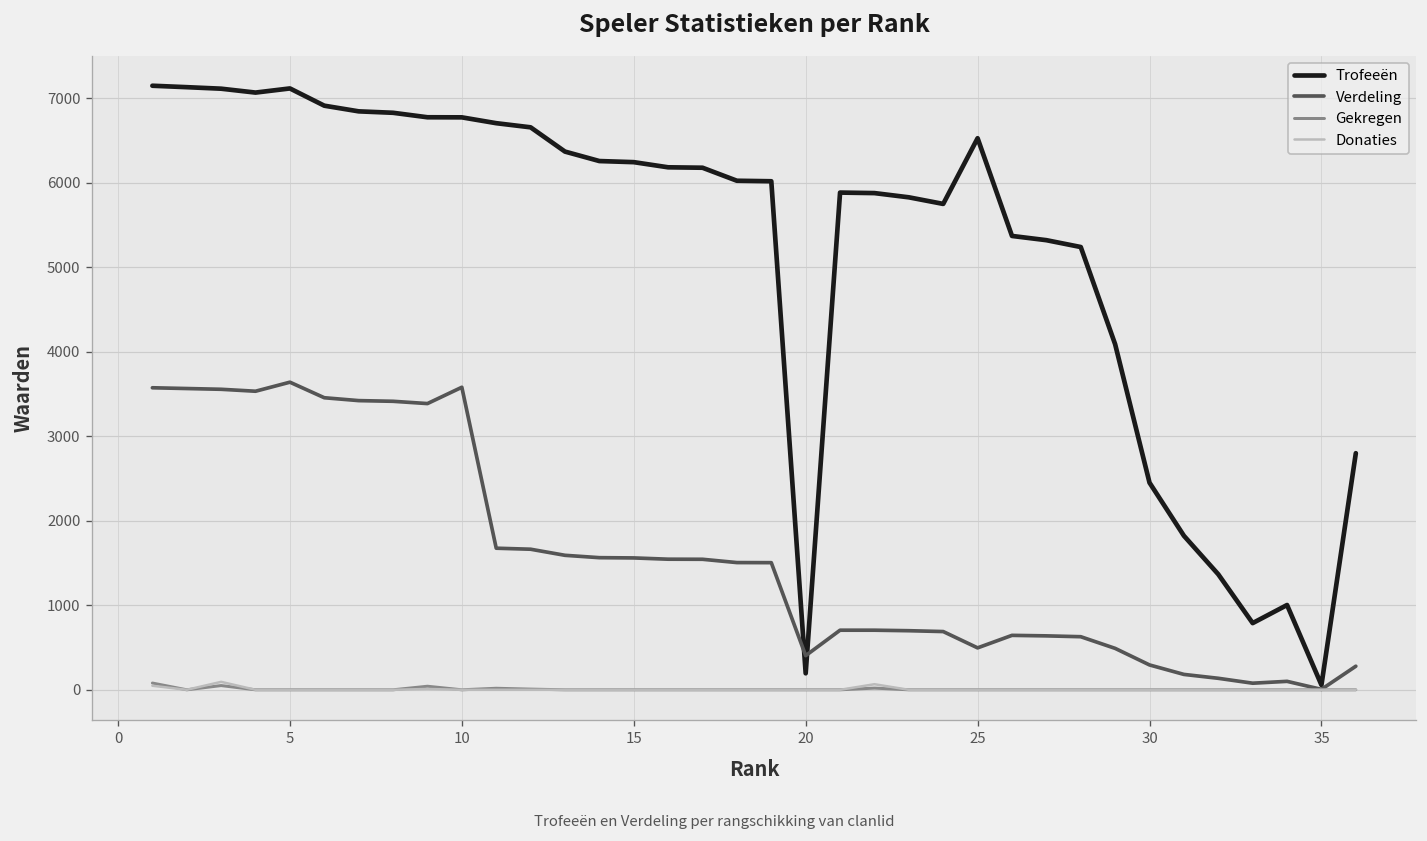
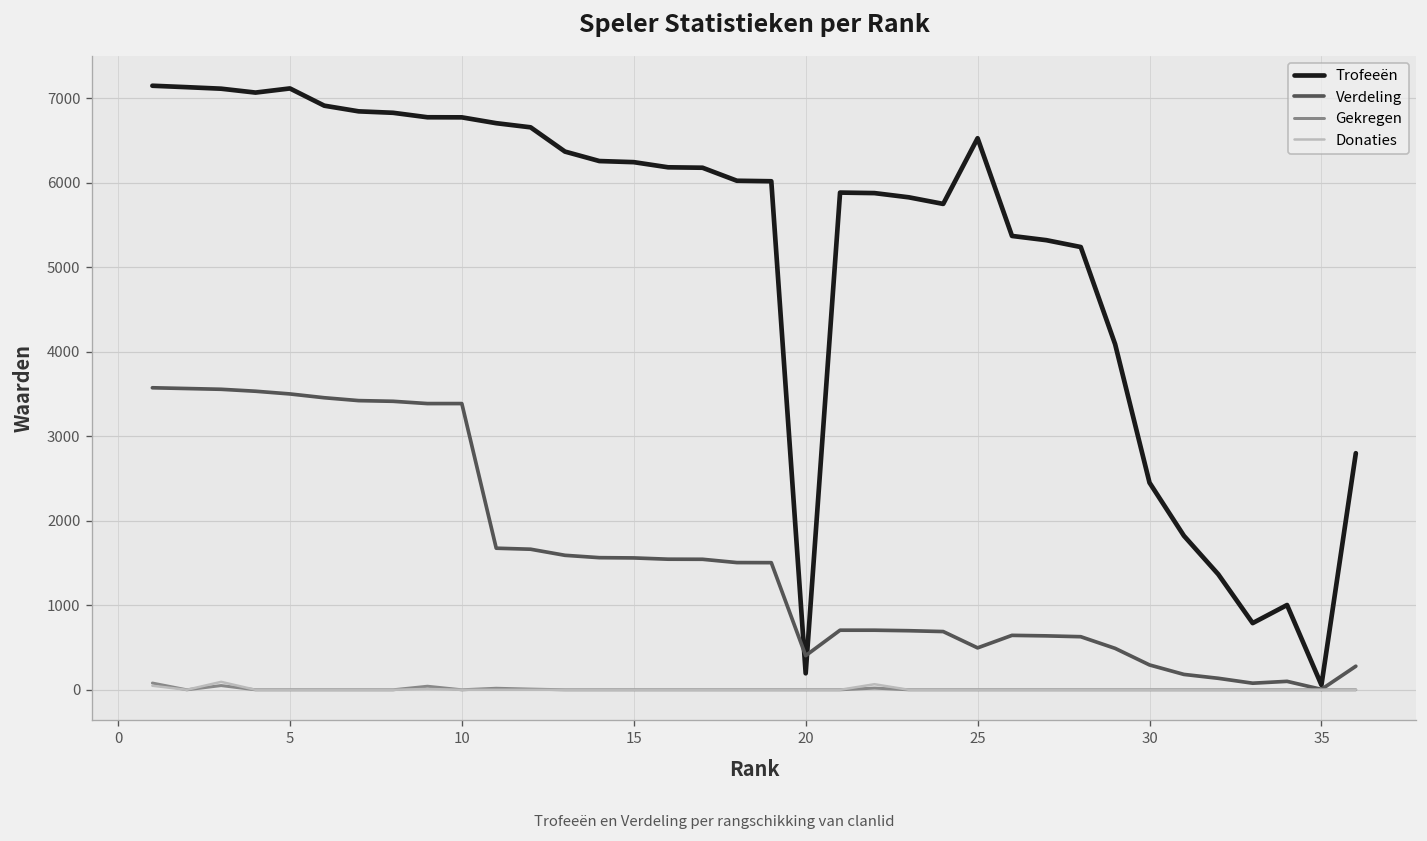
Verdeling, 5: 3600 -> 3500
Verdeling, 10: 3600 -> 3400
